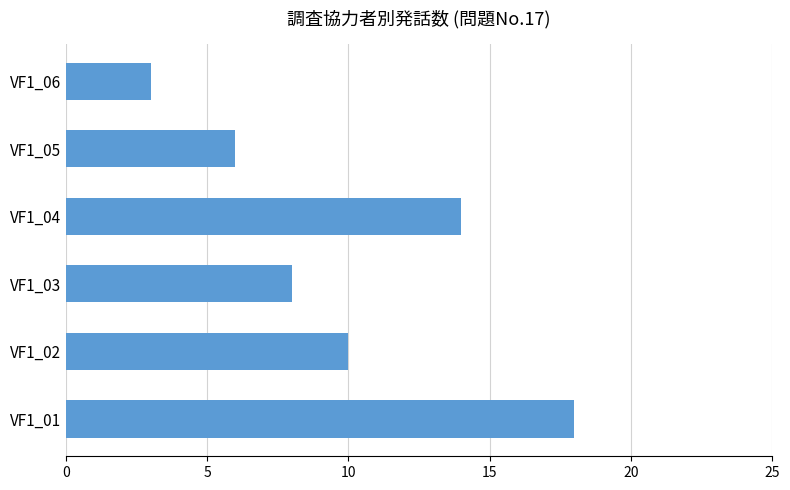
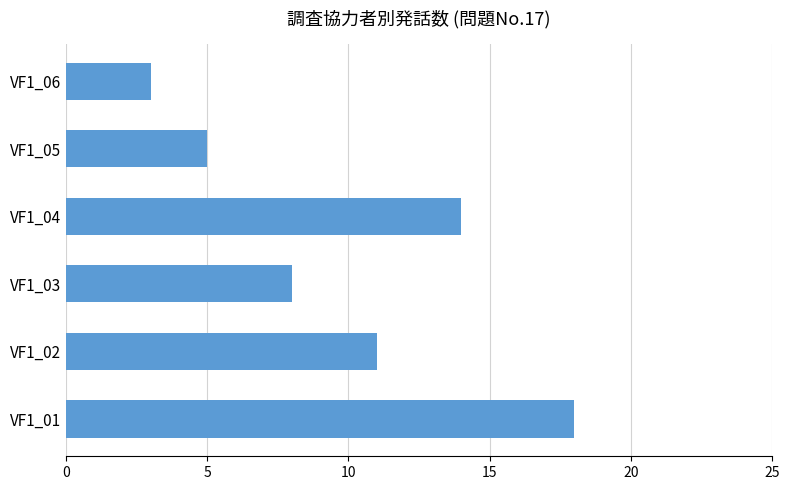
VF1_05: 6 -> 5
VF1_02: 10 -> 11
